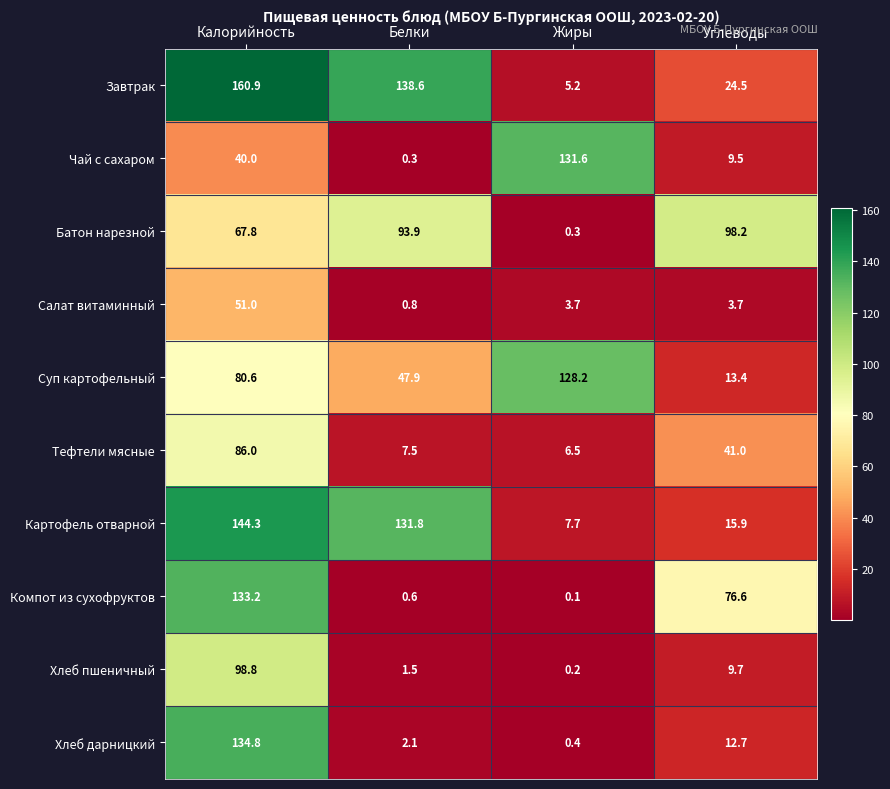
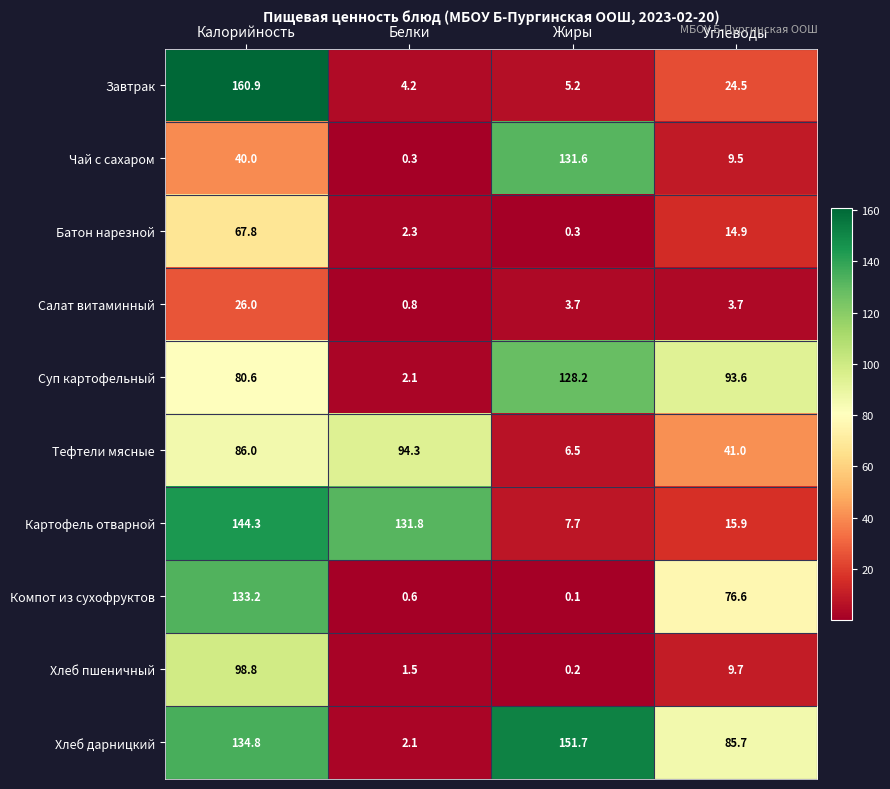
Завтрак, Белки: 138.6 -> 4.2
Батон нарезной, Белки: 93.9 -> 2.3
Батон нарезной, Углеводы: 98.2 -> 14.9
Салат витаминный, Калорийность: 51.0 -> 26.0
Суп картофельный, Белки: 47.9 -> 2.1
Суп картофельный, Углеводы: 13.4 -> 93.6
Тефтели мясные, Белки: 7.5 -> 94.3
Хлеб дарницкий, Жиры: 0.4 -> 151.7
Хлеб дарницкий, Углеводы: 12.7 -> 85.7
